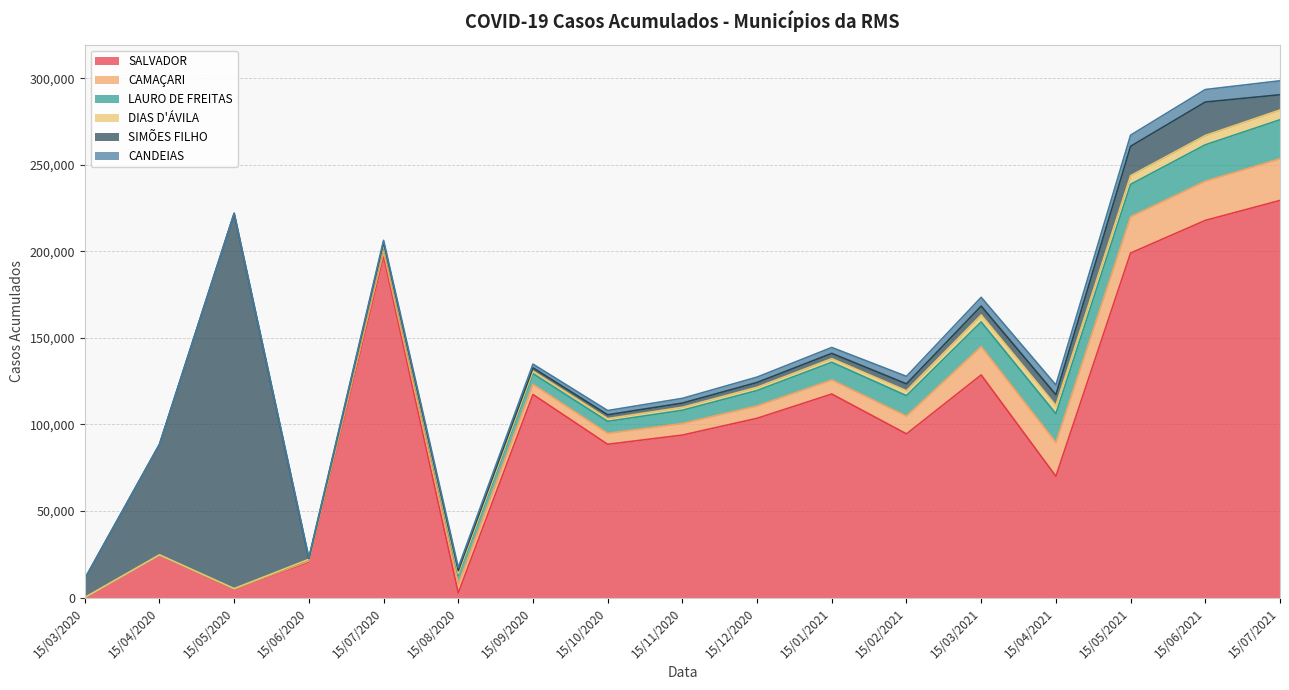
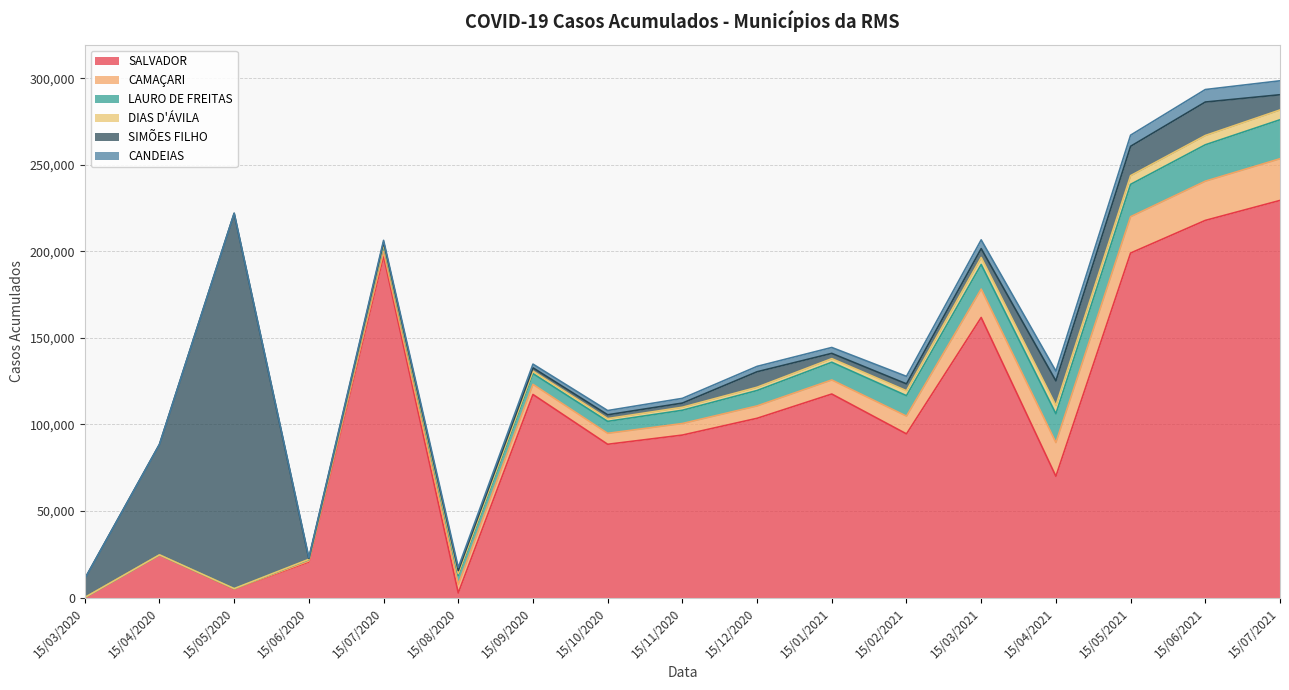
SIMÕES FILHO, 15/12/2020: 3,000 -> 9,000
SALVADOR, 15/03/2021: 129,000 -> 162,000
SIMÕES FILHO, 15/04/2021: 6,000 -> 14,000
